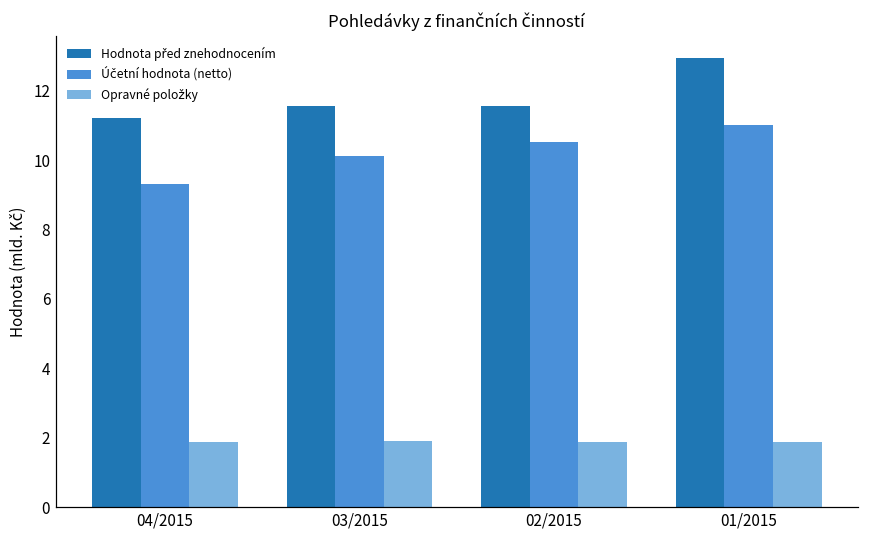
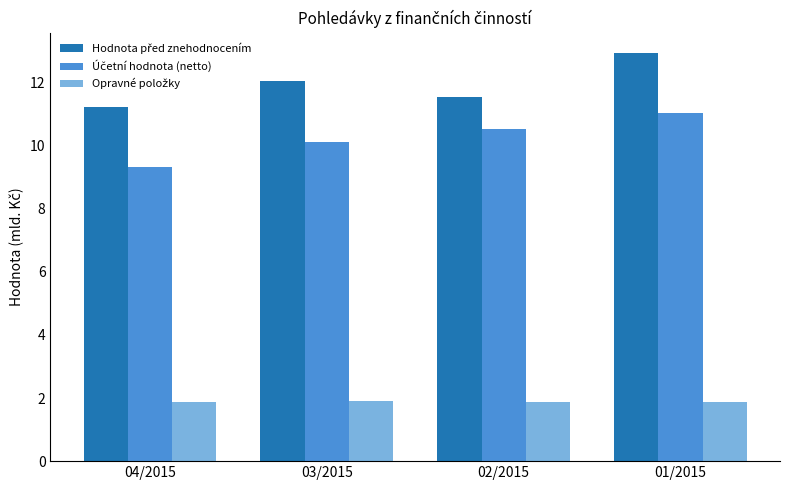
Hodnota před znehodnocením, 03/2015: 11.6 -> 12.0
